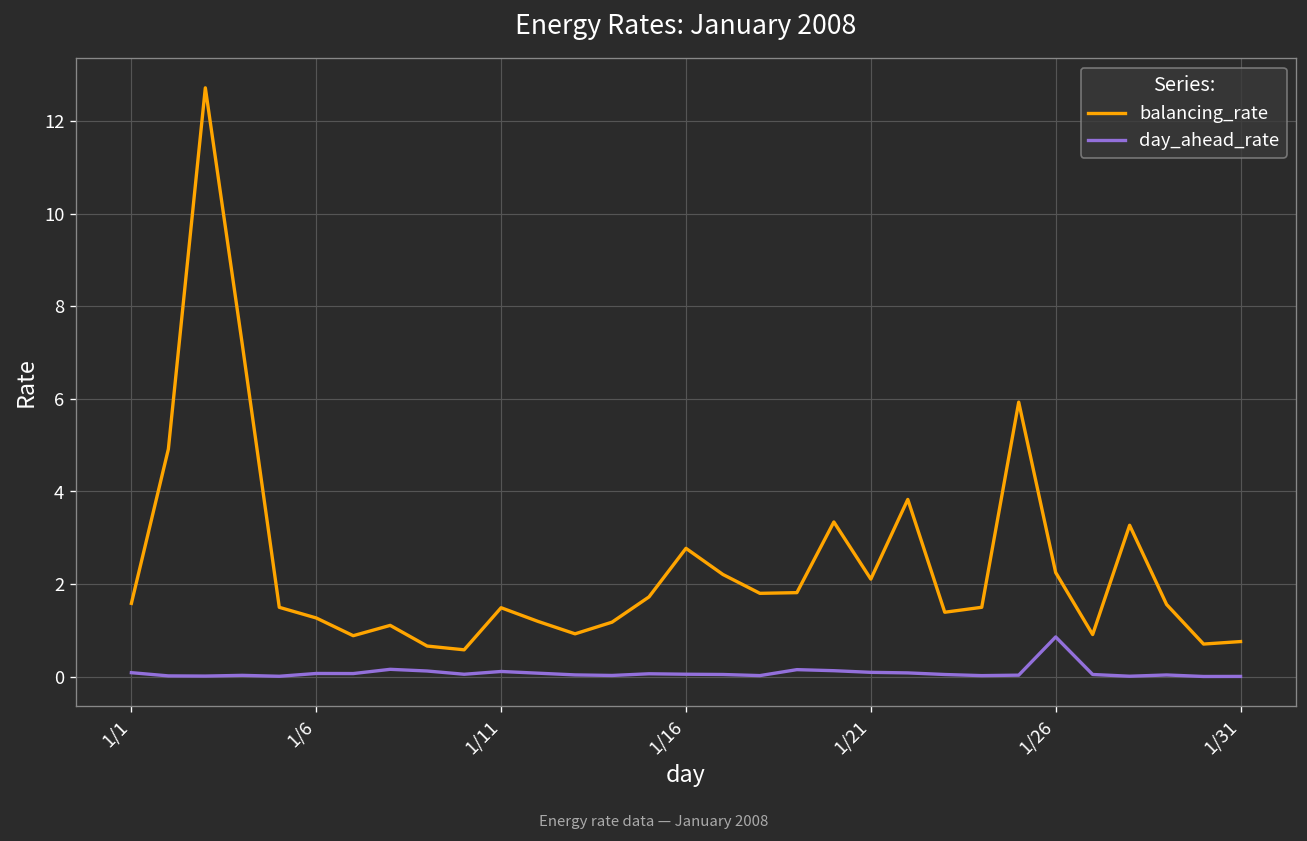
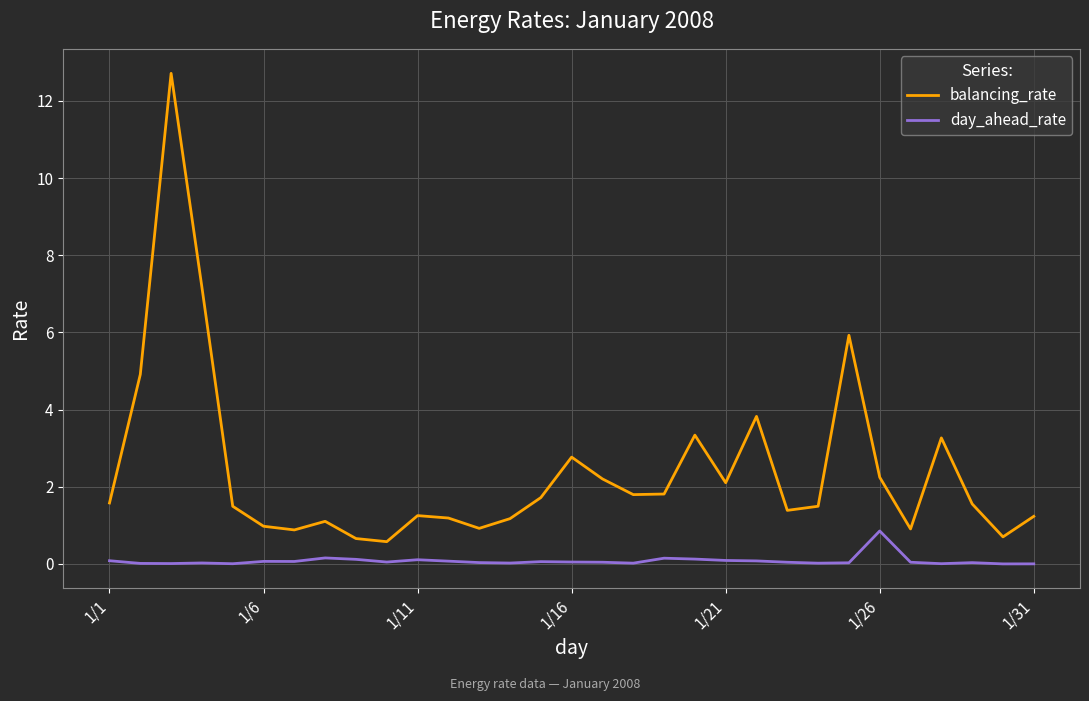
balancing_rate, 1/6: 1.3 -> 1.0
balancing_rate, 1/11: 1.5 -> 1.3
balancing_rate, 1/31: 0.8 -> 1.2
